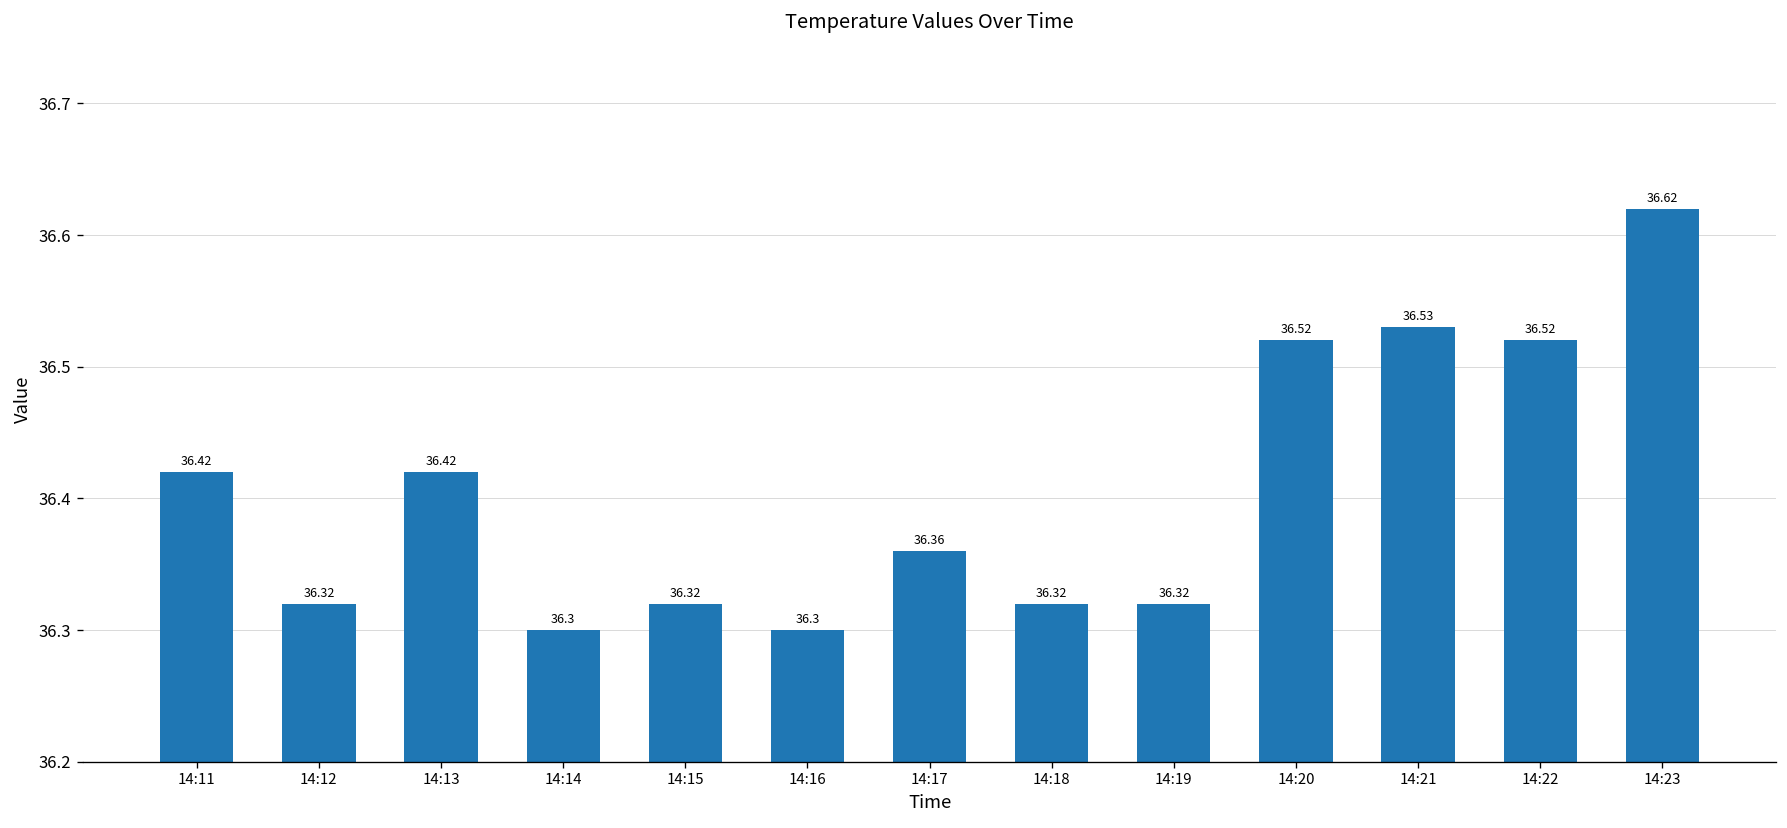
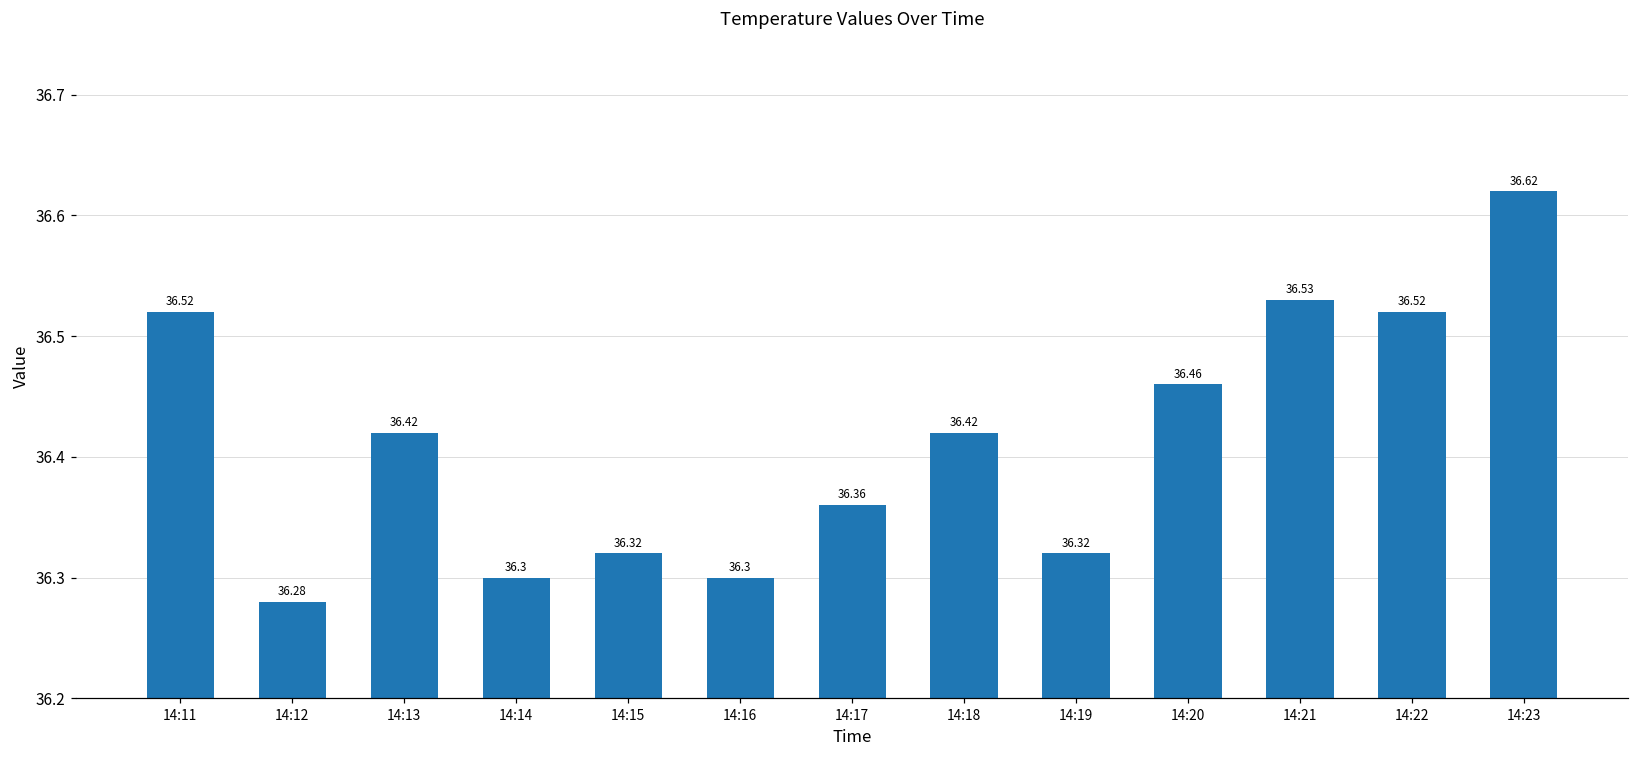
14:11: 36.42 -> 36.52
14:12: 36.32 -> 36.28
14:18: 36.32 -> 36.42
14:20: 36.52 -> 36.46
